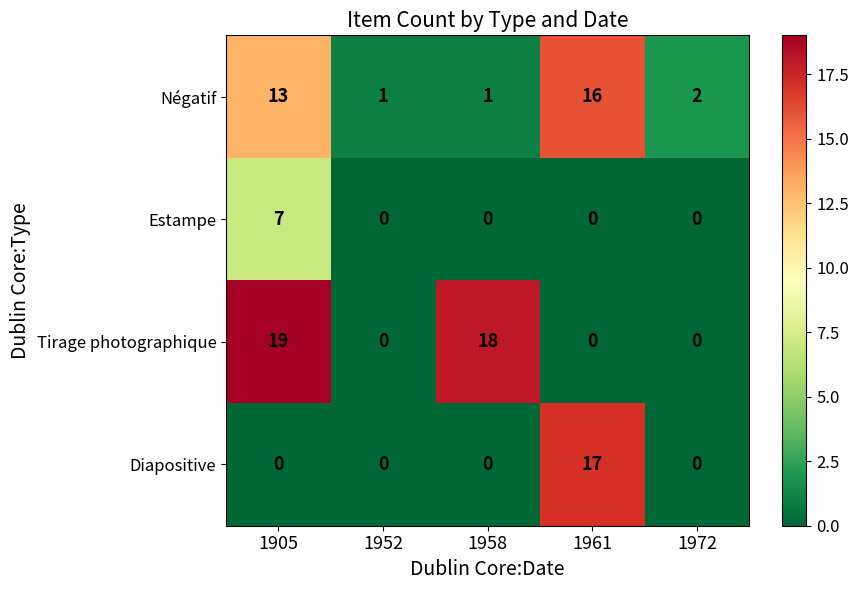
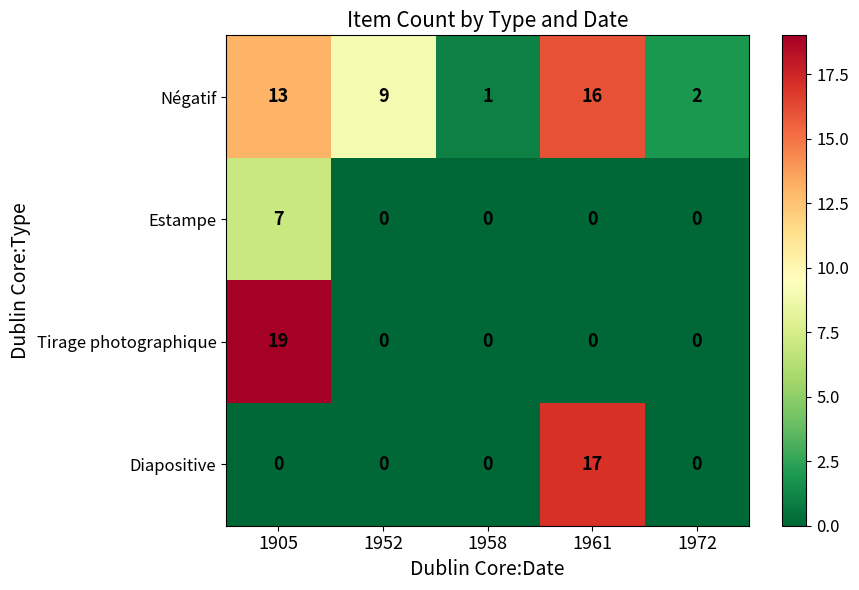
Négatif, 1952: 1 -> 9
Tirage photographique, 1958: 18 -> 0
